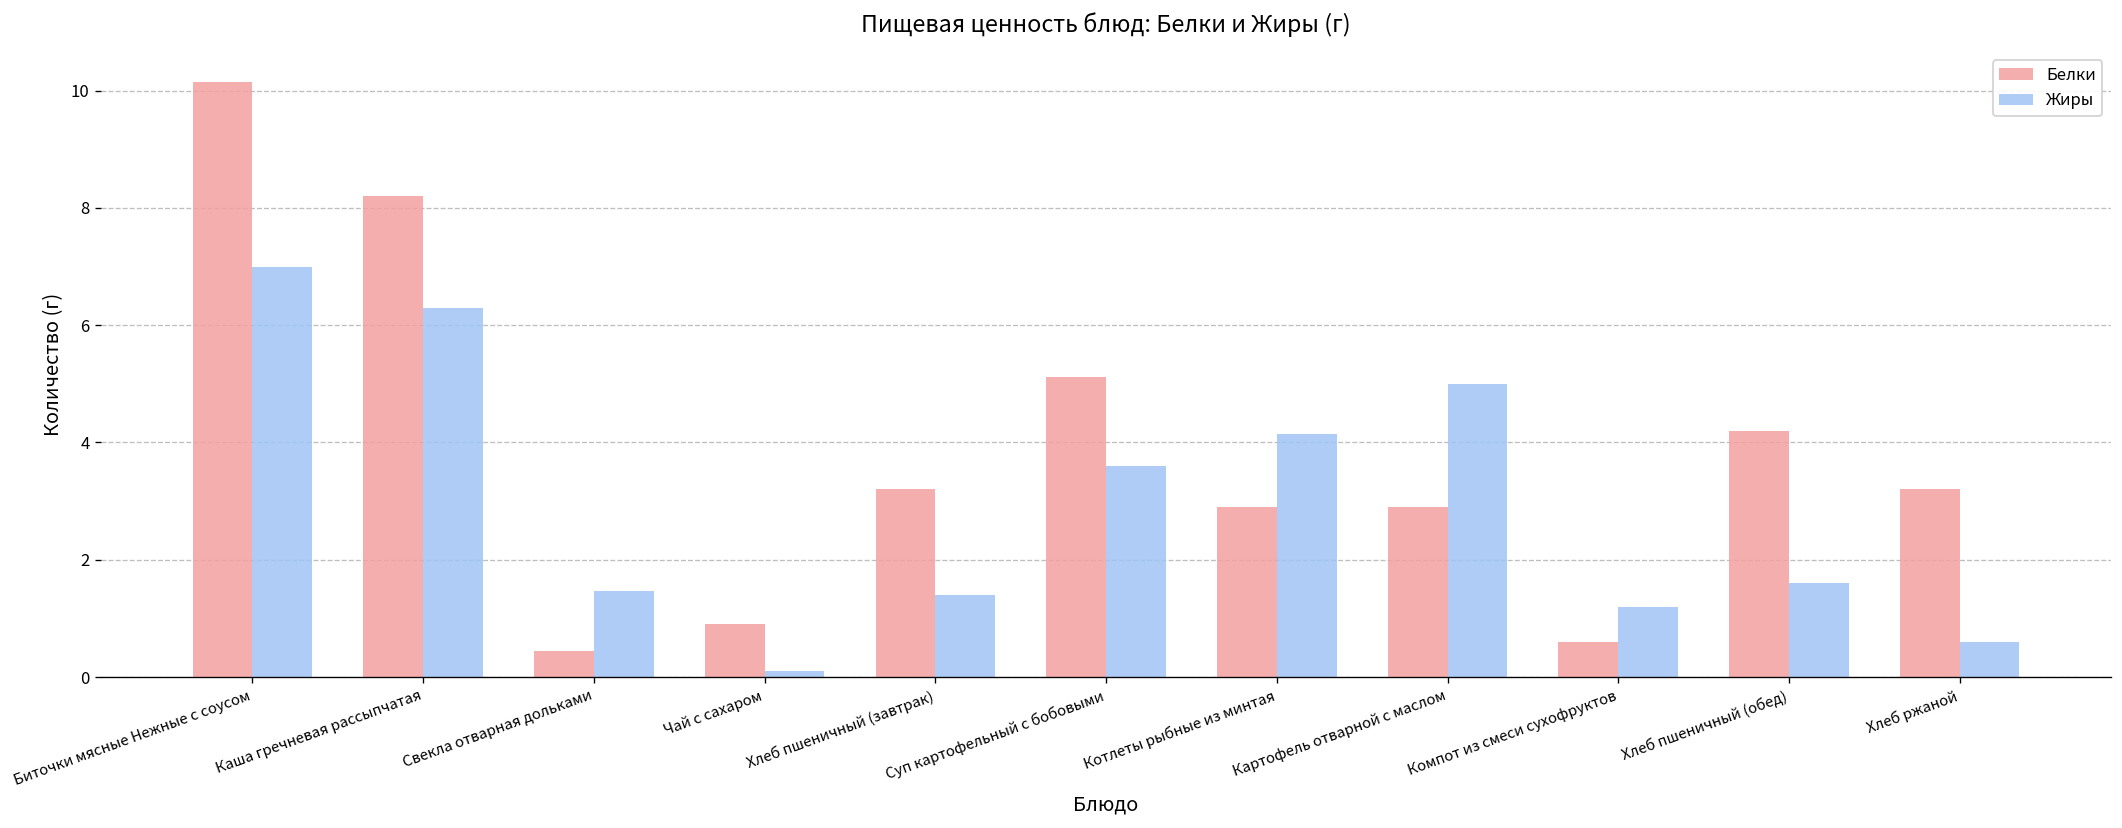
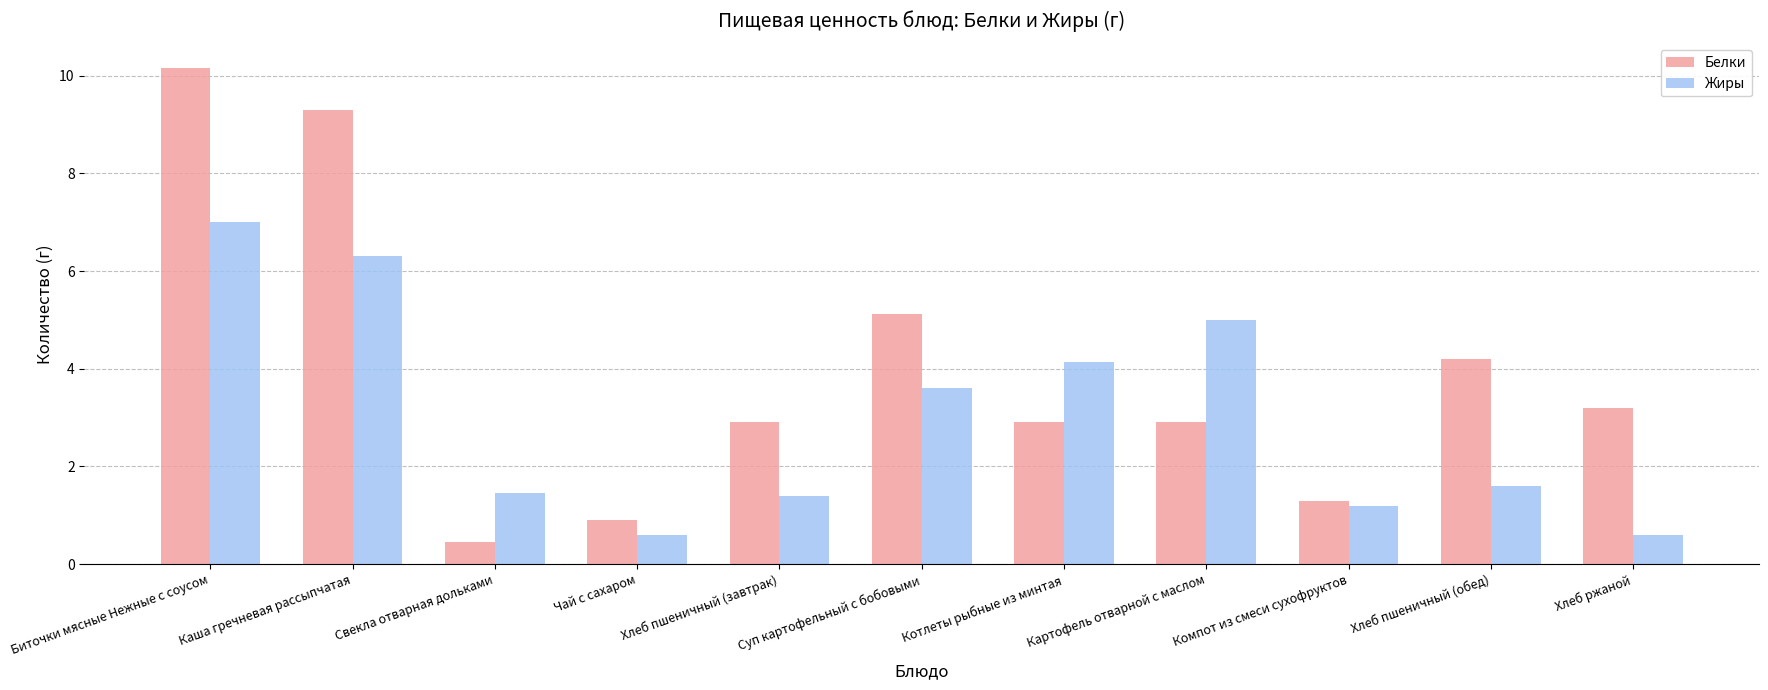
Белки, Каша гречневая рассыпчатая: 8.2 -> 9.3
Жиры, Чай с сахаром: 0.1 -> 0.6
Белки, Хлеб пшеничный (завтрак): 3.2 -> 2.9
Белки, Компот из смеси сухофруктов: 0.6 -> 1.3
